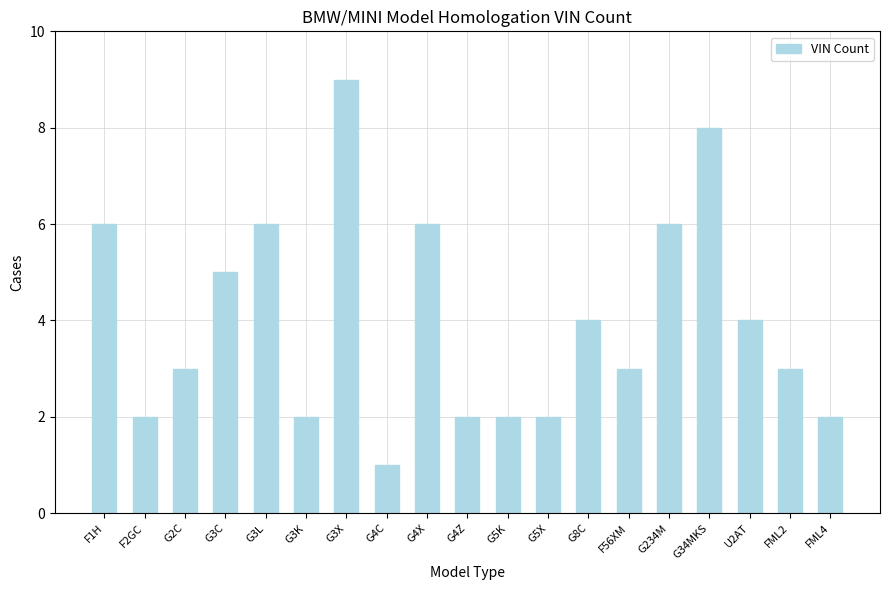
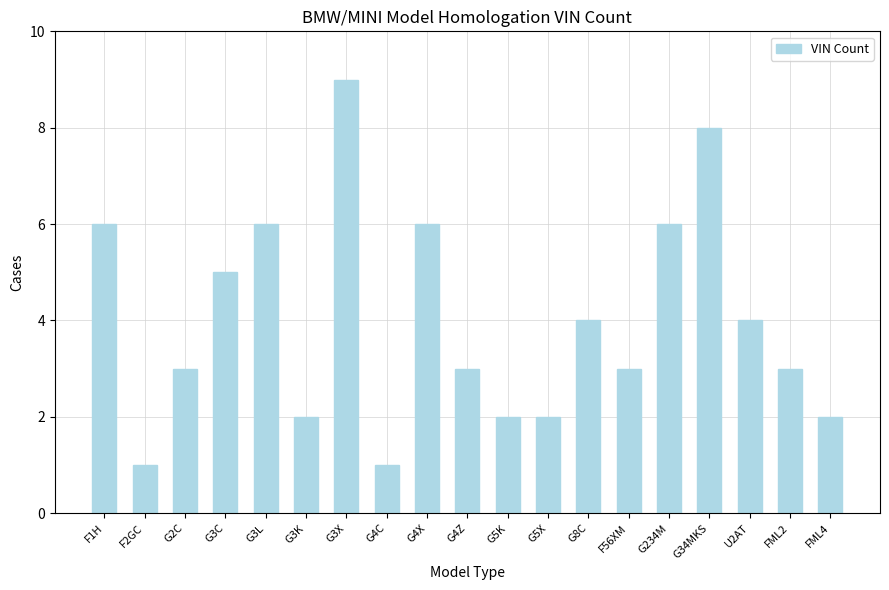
F2GC: 2 -> 1
G4Z: 2 -> 3
